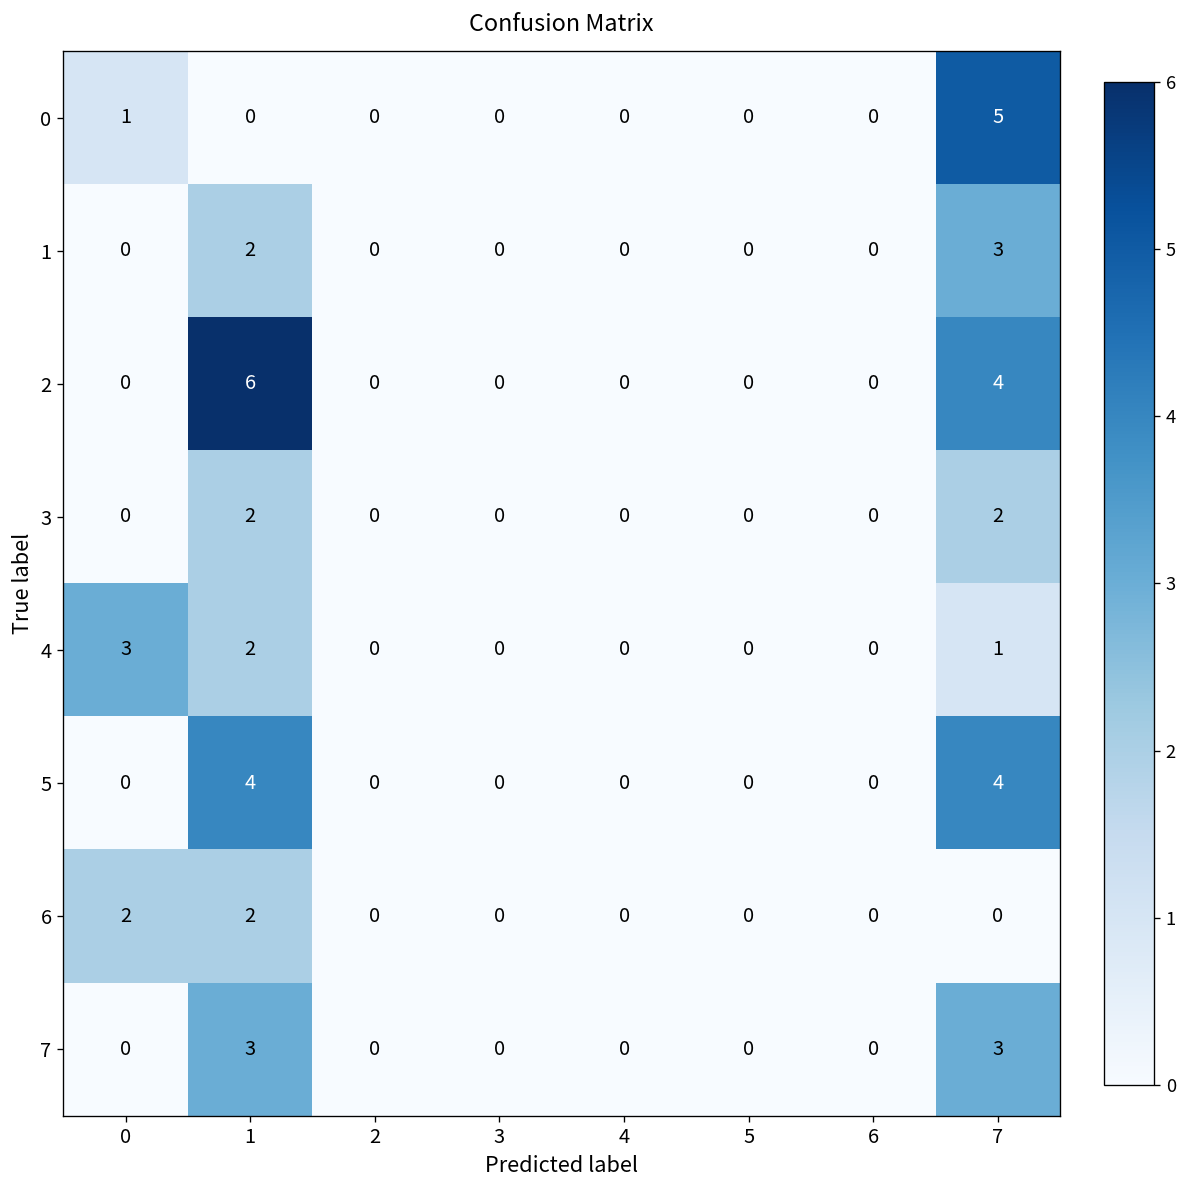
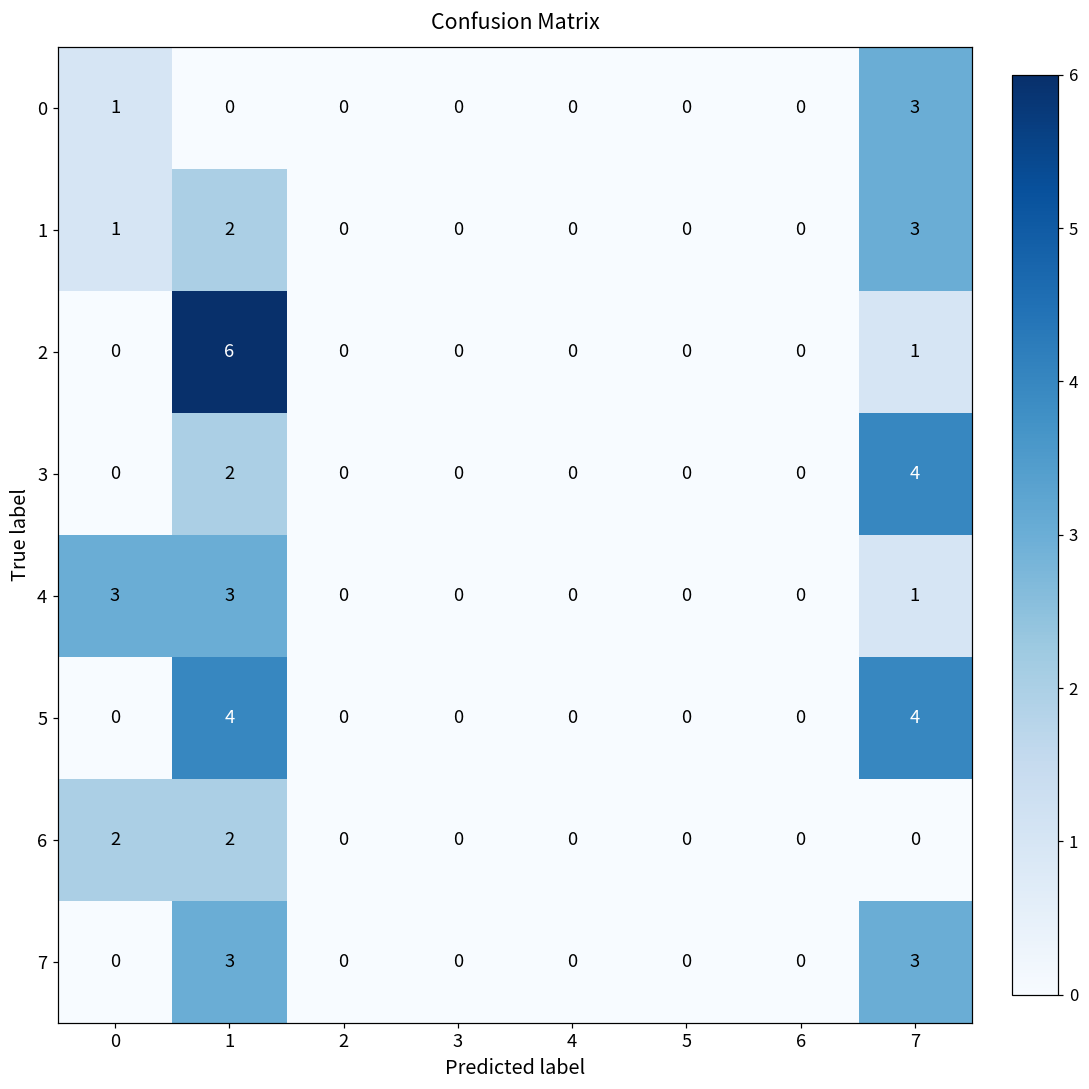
0, 7: 5 -> 3
1, 0: 0 -> 1
2, 7: 4 -> 1
3, 7: 2 -> 4
4, 1: 2 -> 3
